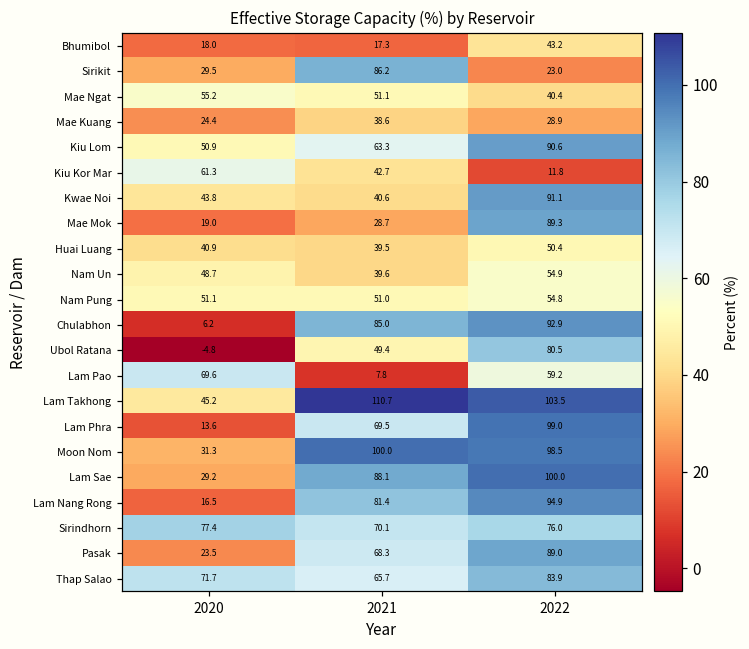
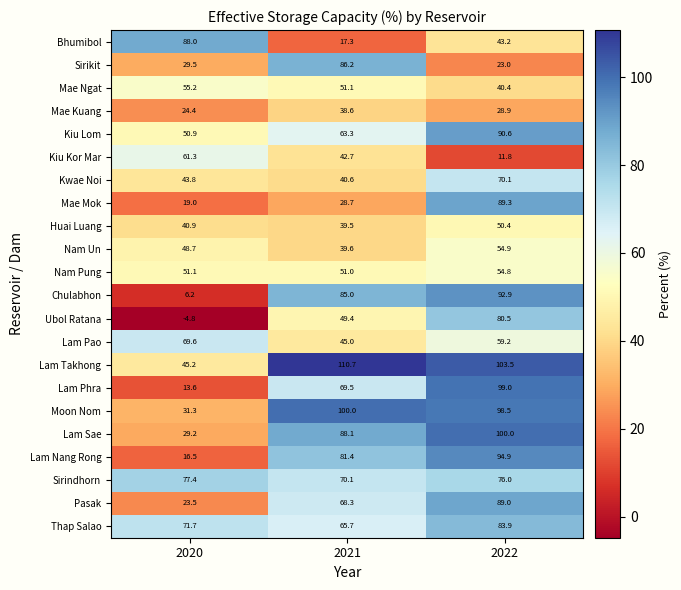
Bhumibol, 2020: 18.0 -> 88.0
Kwae Noi, 2022: 91.1 -> 70.1
Lam Pao, 2021: 7.8 -> 45.0
